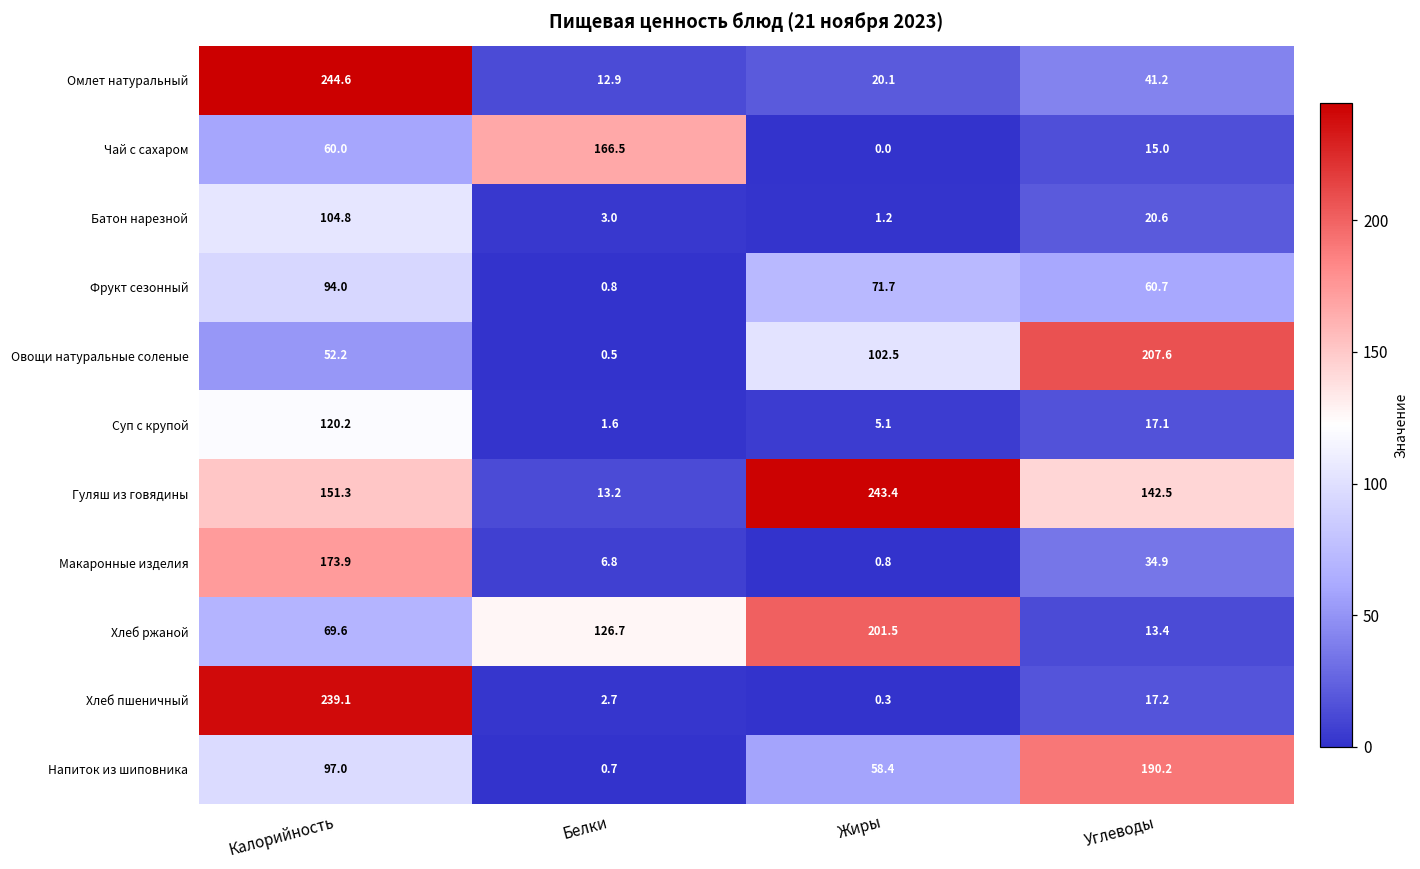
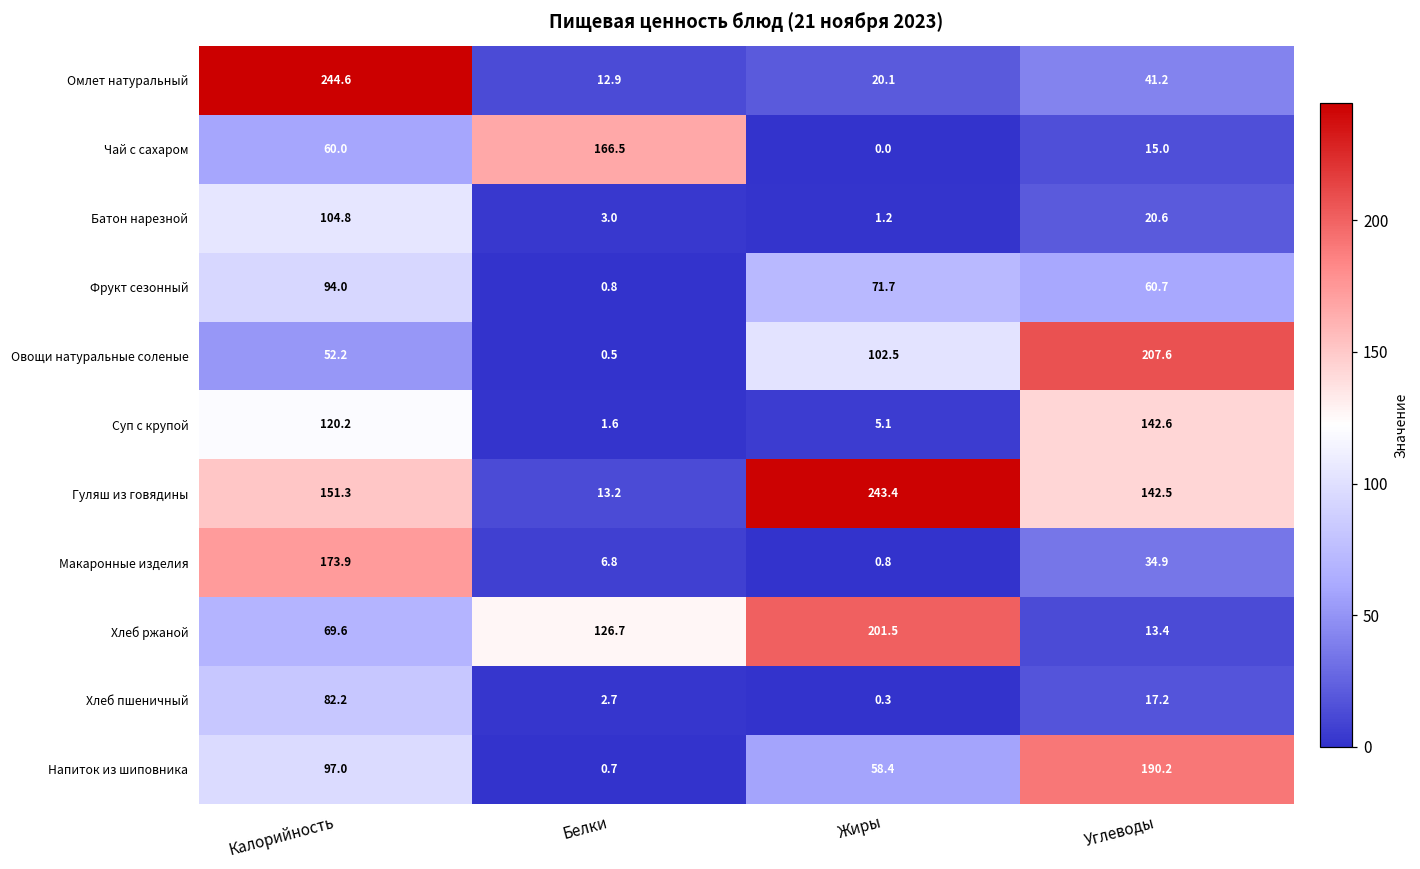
Суп с крупой, Углеводы: 17.1 -> 142.6
Хлеб пшеничный, Калорийность: 239.1 -> 82.2
